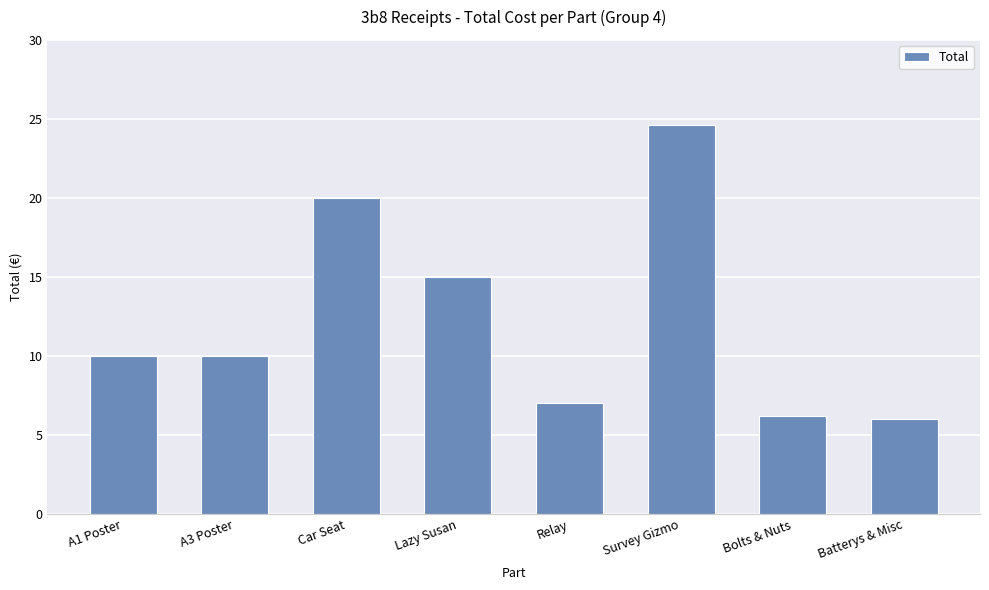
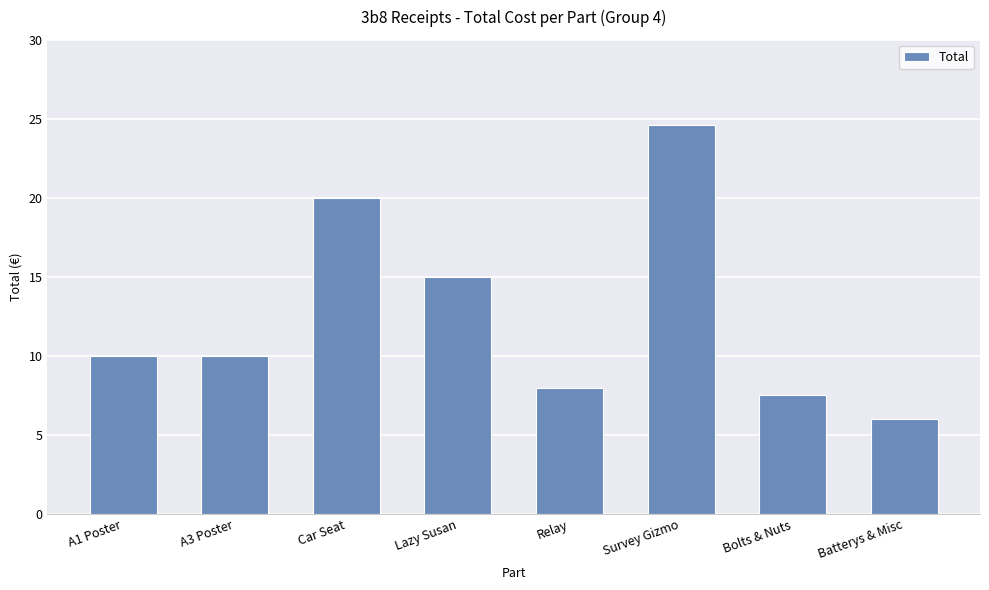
Relay: 7 -> 8
Bolts & Nuts: 6.2 -> 7.5
